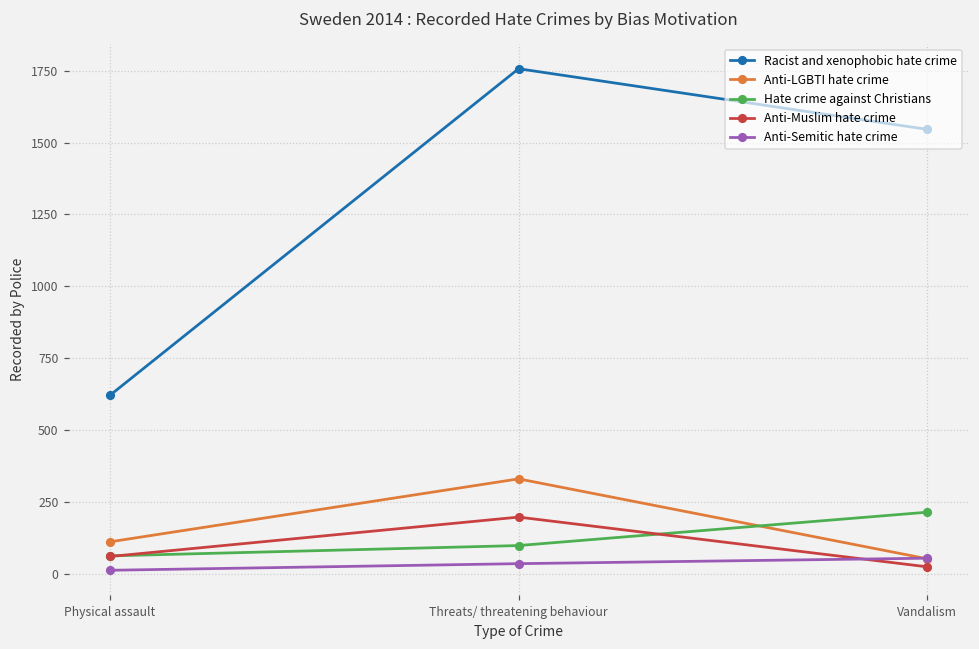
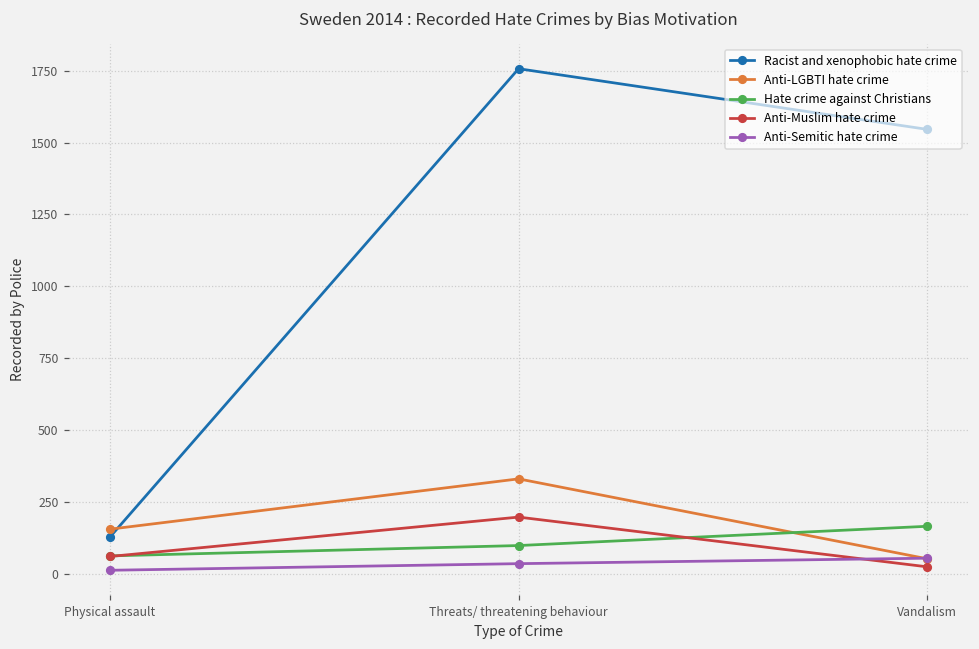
Racist and xenophobic hate crime, Physical assault: 620 -> 130
Anti-LGBTI hate crime, Physical assault: 110 -> 160
Hate crime against Christians, Vandalism: 210 -> 170
